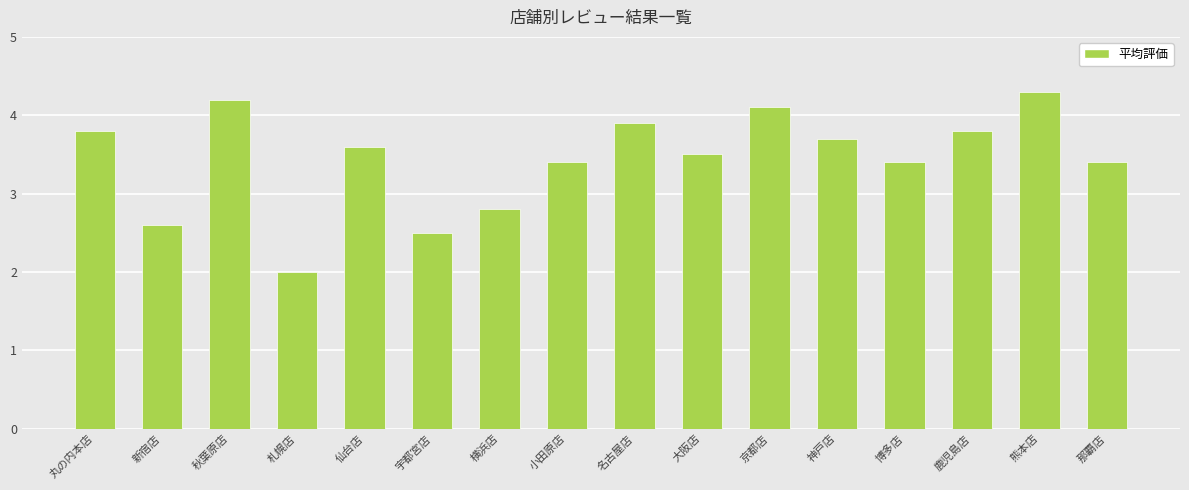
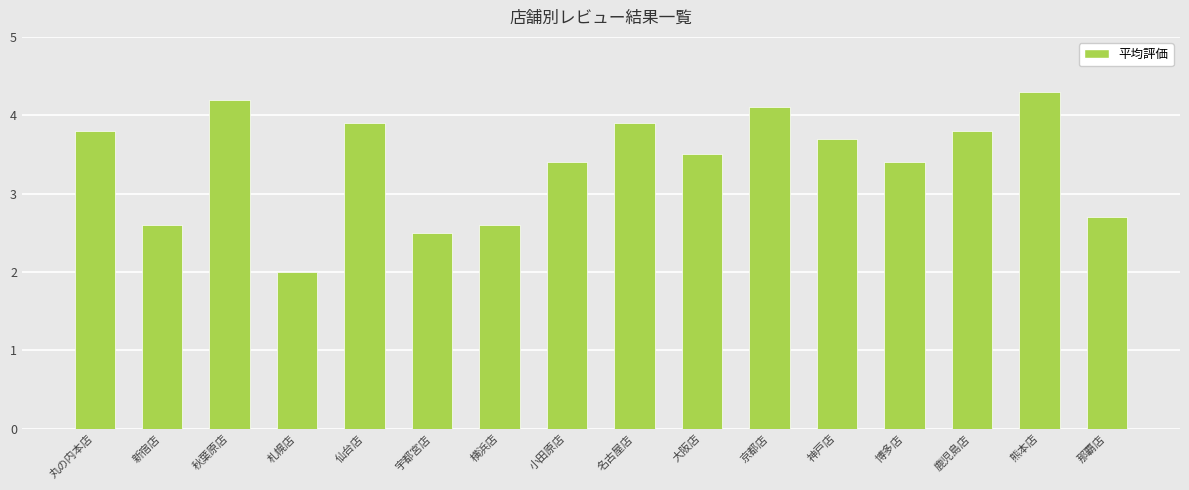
仙台店: 3.6 -> 3.9
横浜店: 2.8 -> 2.6
那覇店: 3.4 -> 2.7
